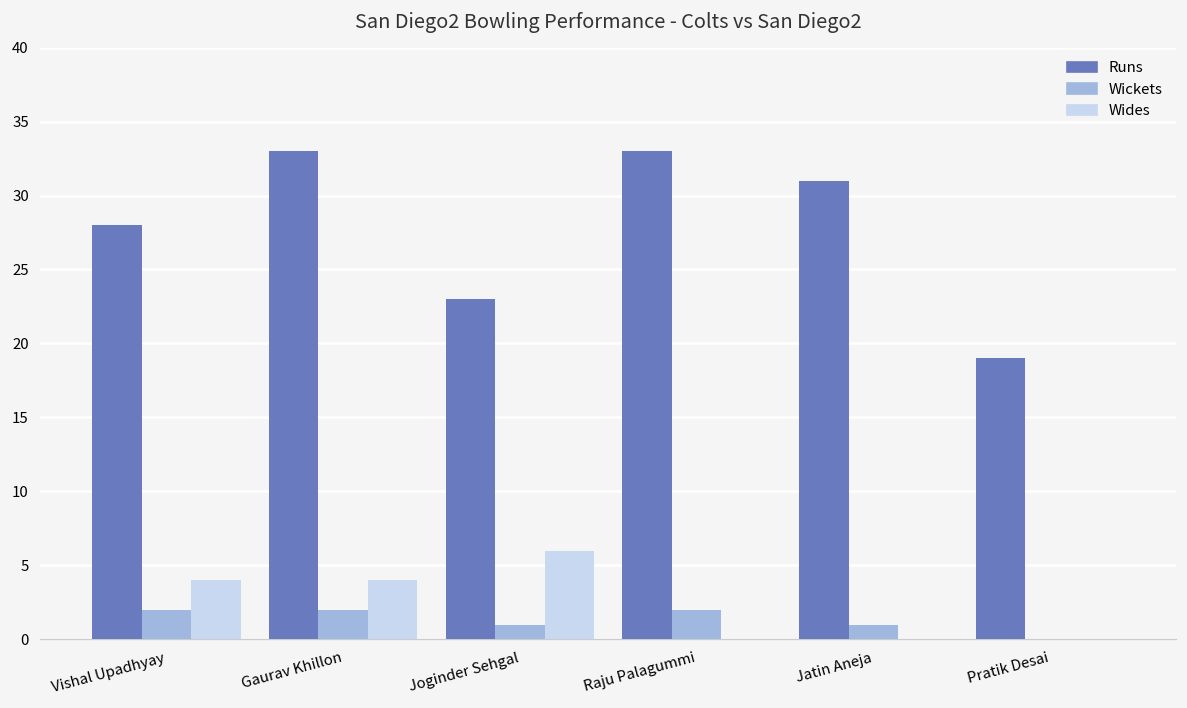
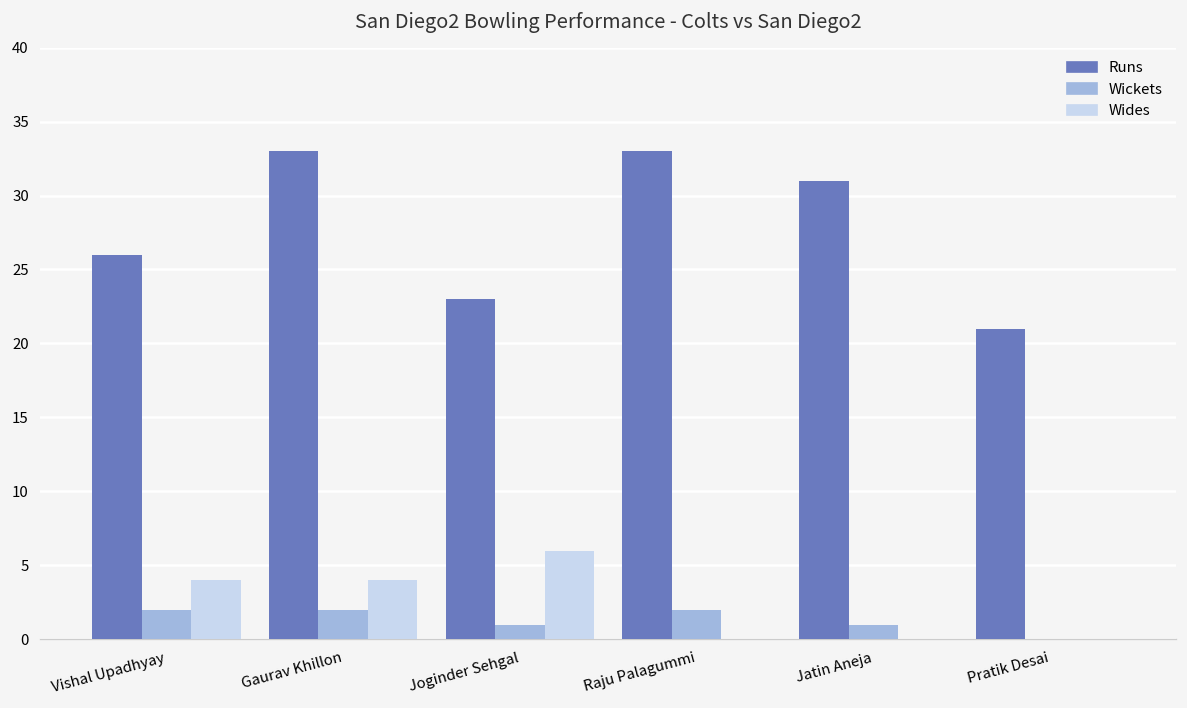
Runs, Vishal Upadhyay: 28 -> 26
Runs, Pratik Desai: 19 -> 21
